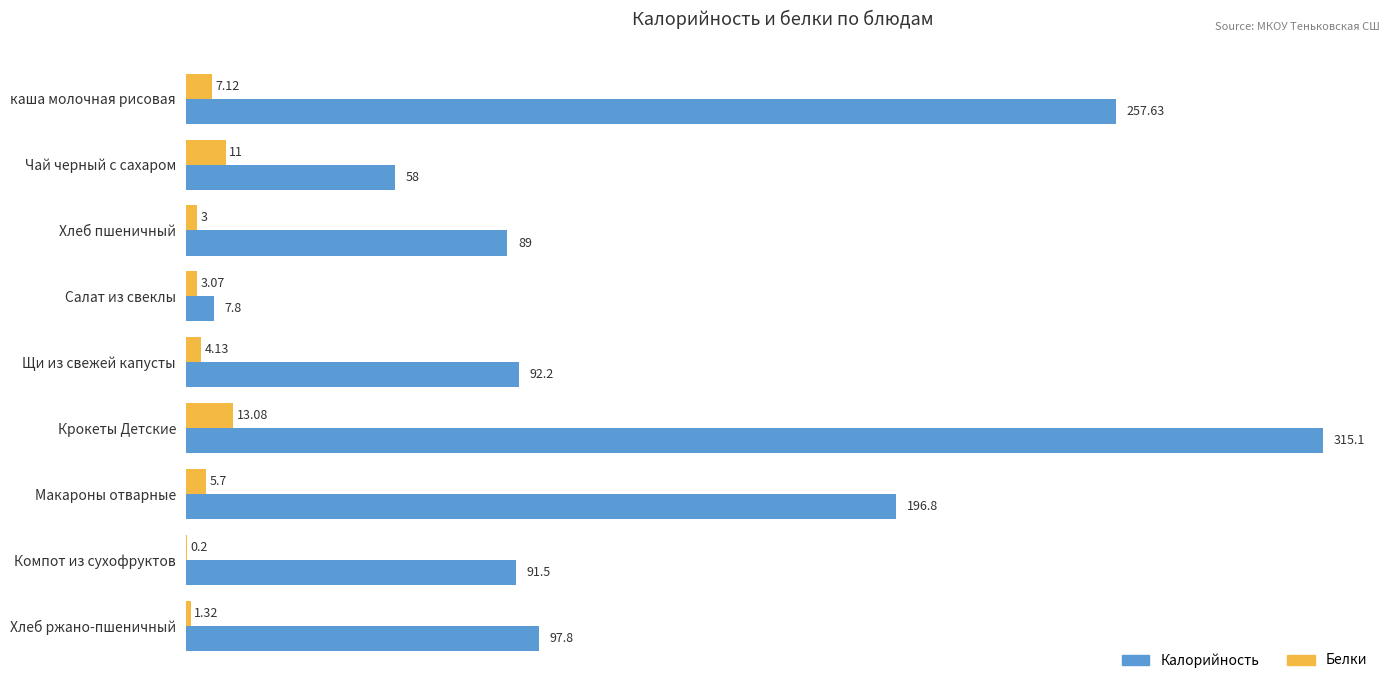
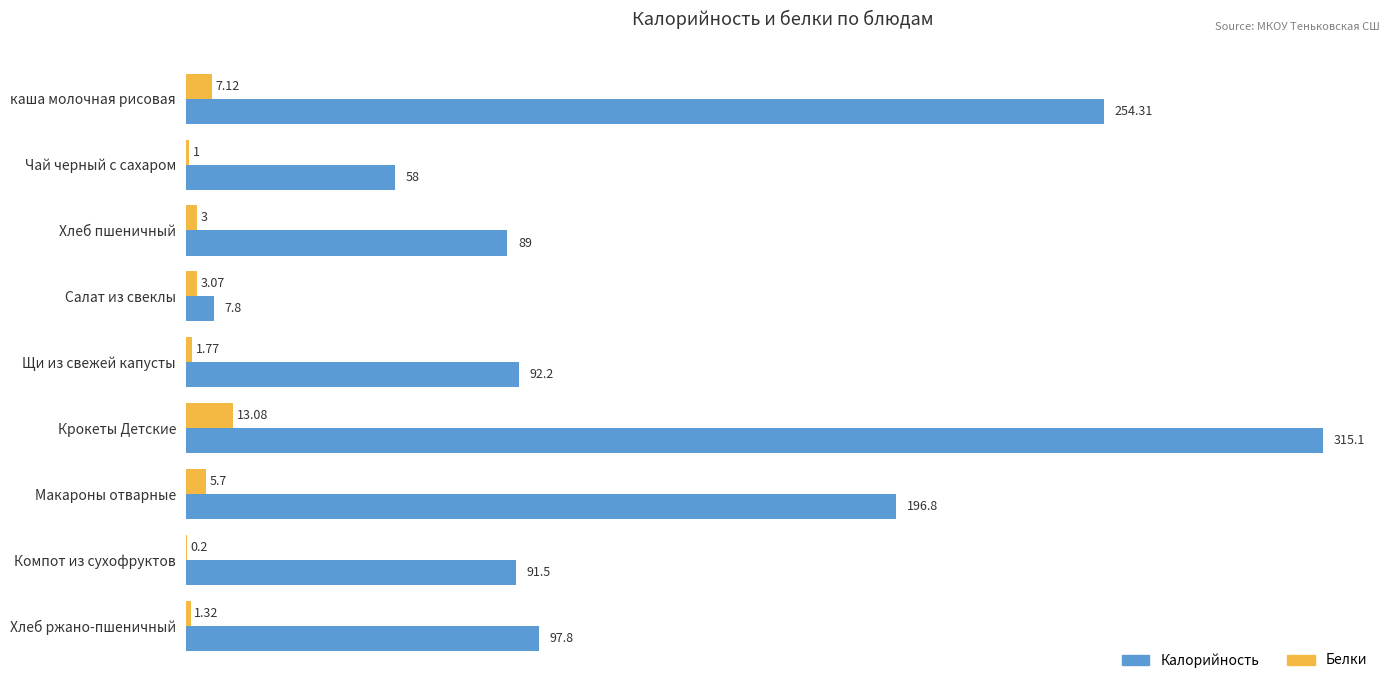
Калорийность, каша молочная рисовая: 257.63 -> 254.31
Белки, Чай черный с сахаром: 11 -> 1
Белки, Щи из свежей капусты: 4.13 -> 1.77
